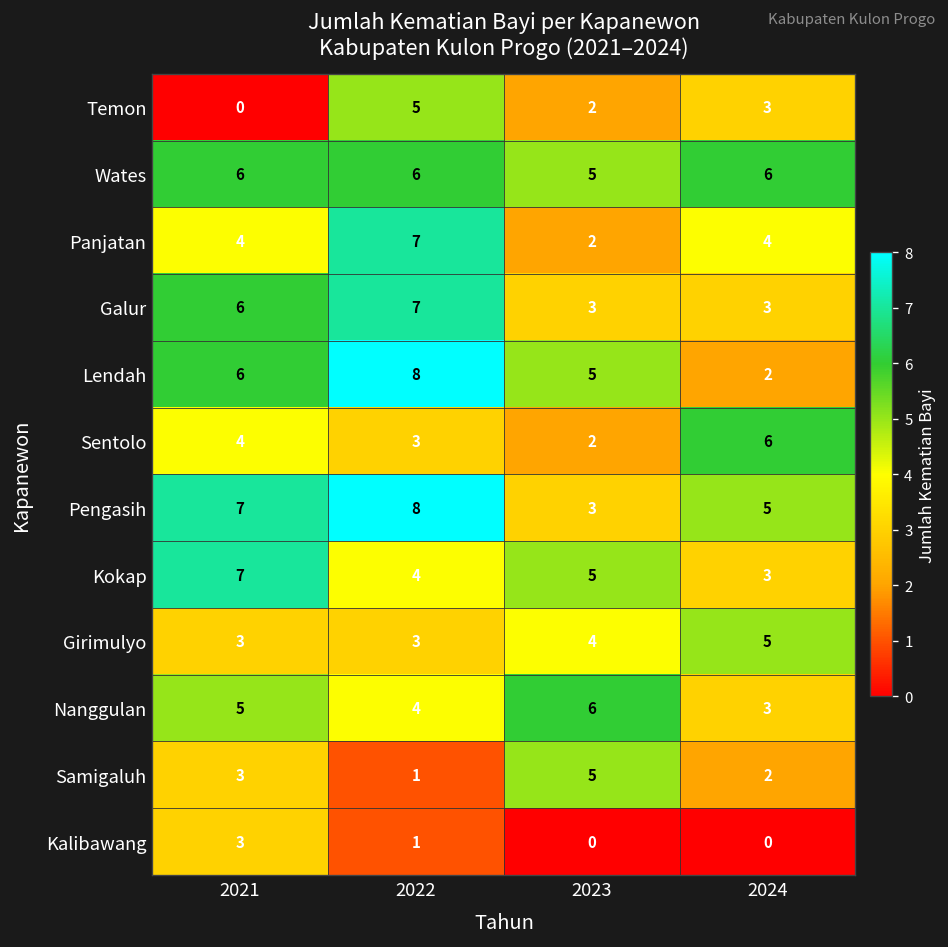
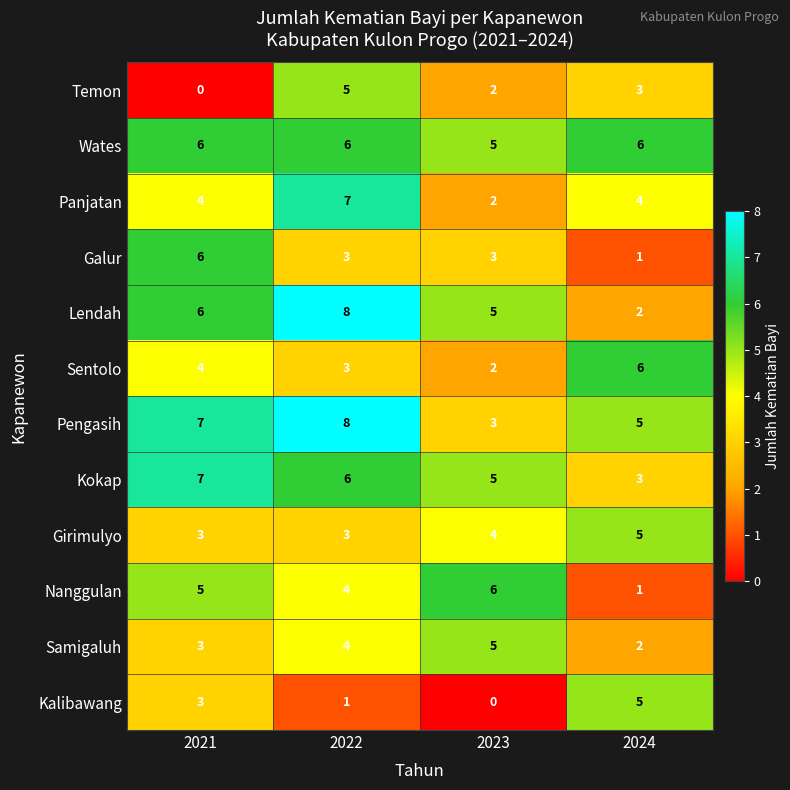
Galur, 2022: 7 -> 3
Galur, 2024: 3 -> 1
Kokap, 2022: 4 -> 6
Nanggulan, 2024: 3 -> 1
Samigaluh, 2022: 1 -> 4
Kalibawang, 2024: 0 -> 5
